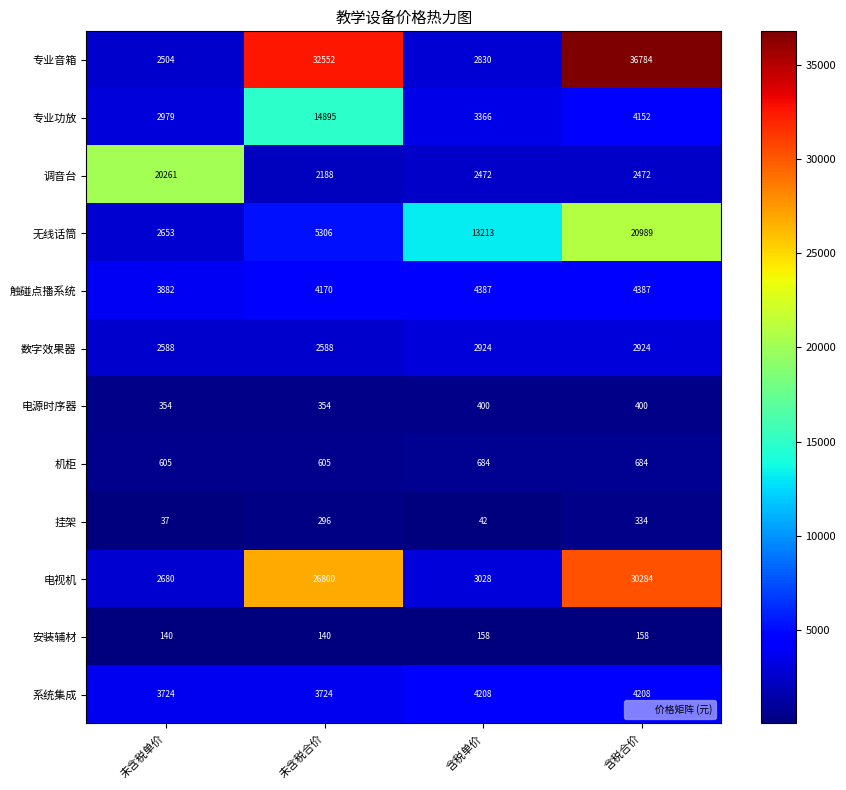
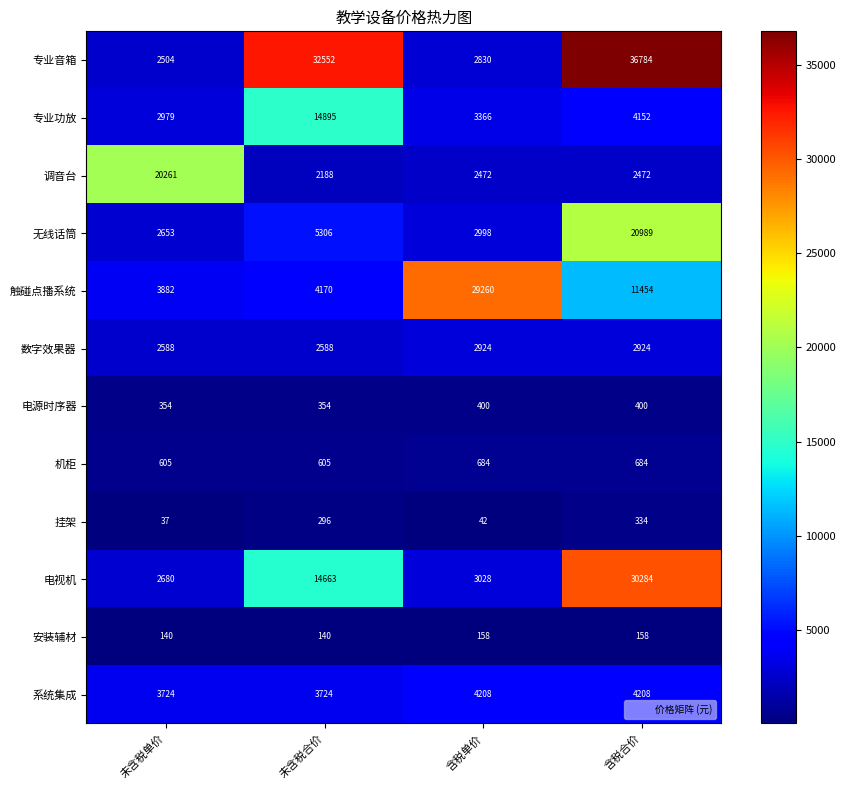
无线话筒, 含税单价: 13213 -> 2998
触碰点播系统, 含税单价: 4387 -> 29260
触碰点播系统, 含税合价: 4387 -> 11454
电视机, 未含税合价: 26800 -> 14663
